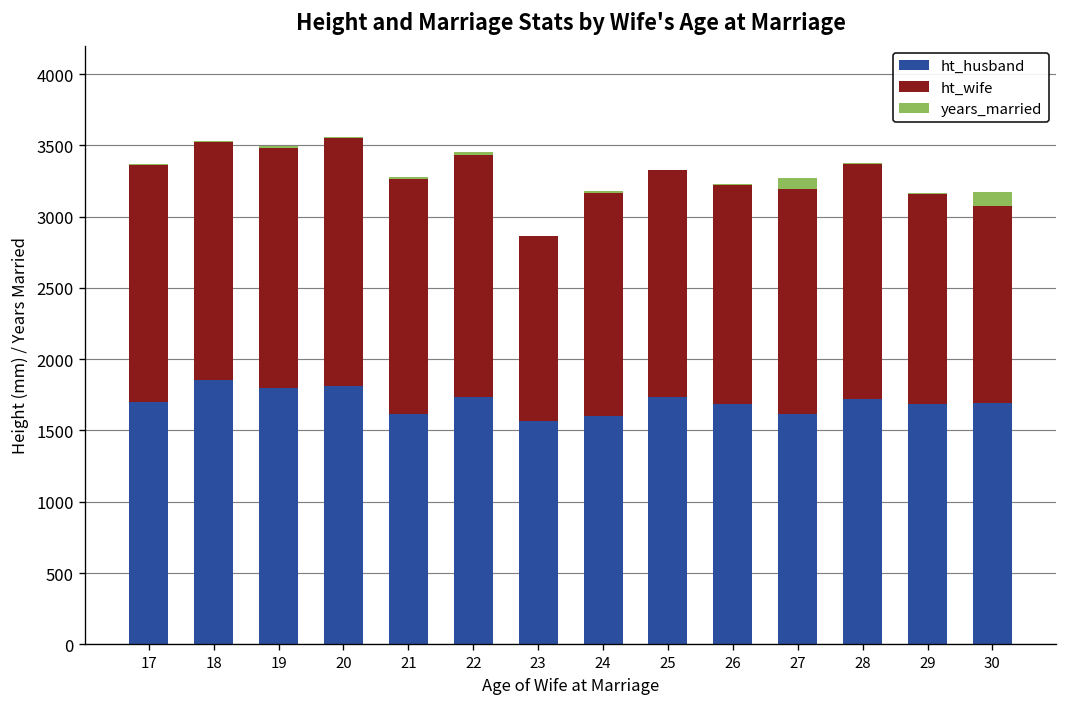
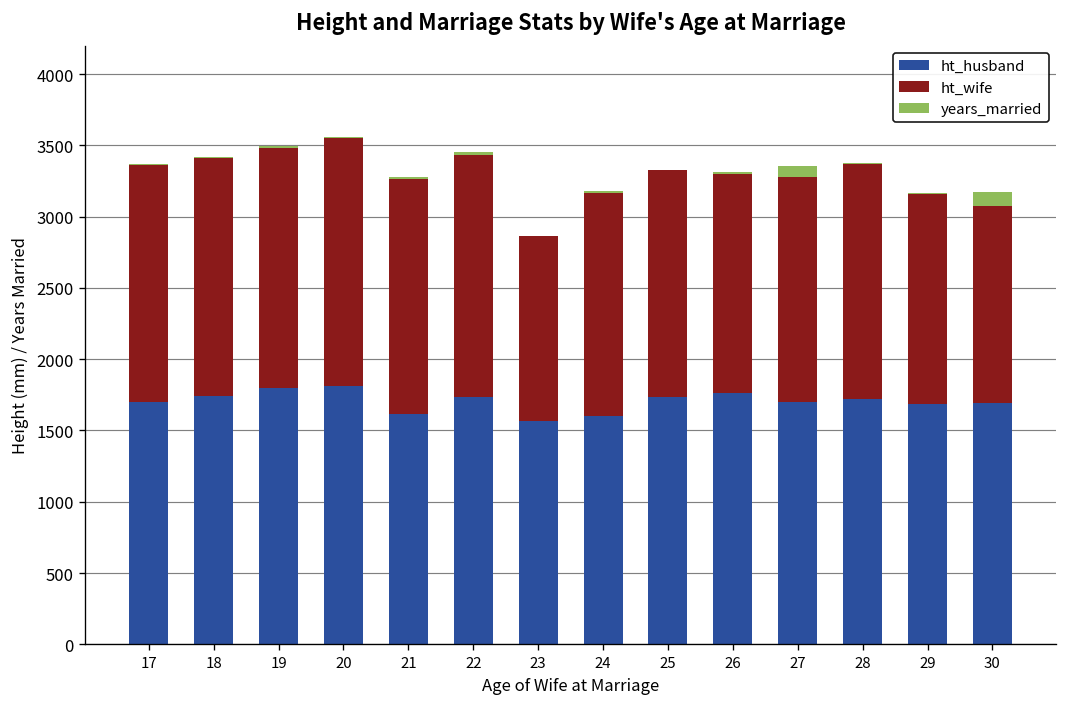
ht_husband, 18: 1850 -> 1740
ht_husband, 26: 1680 -> 1760
ht_husband, 27: 1620 -> 1700
